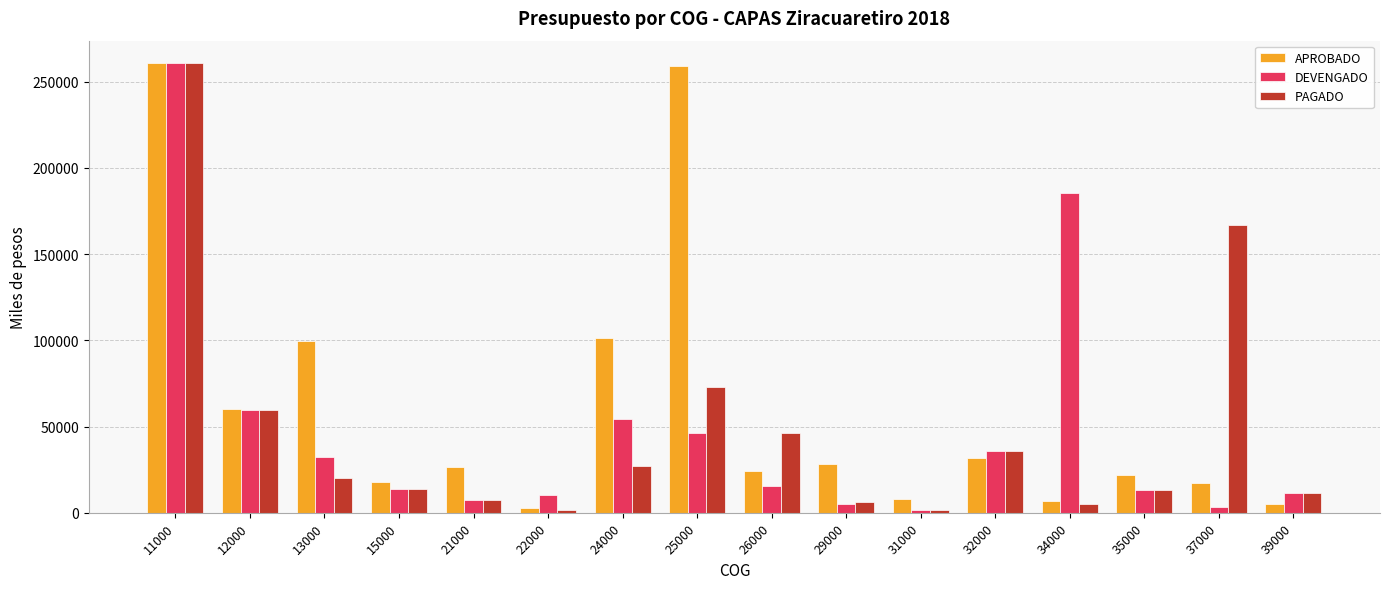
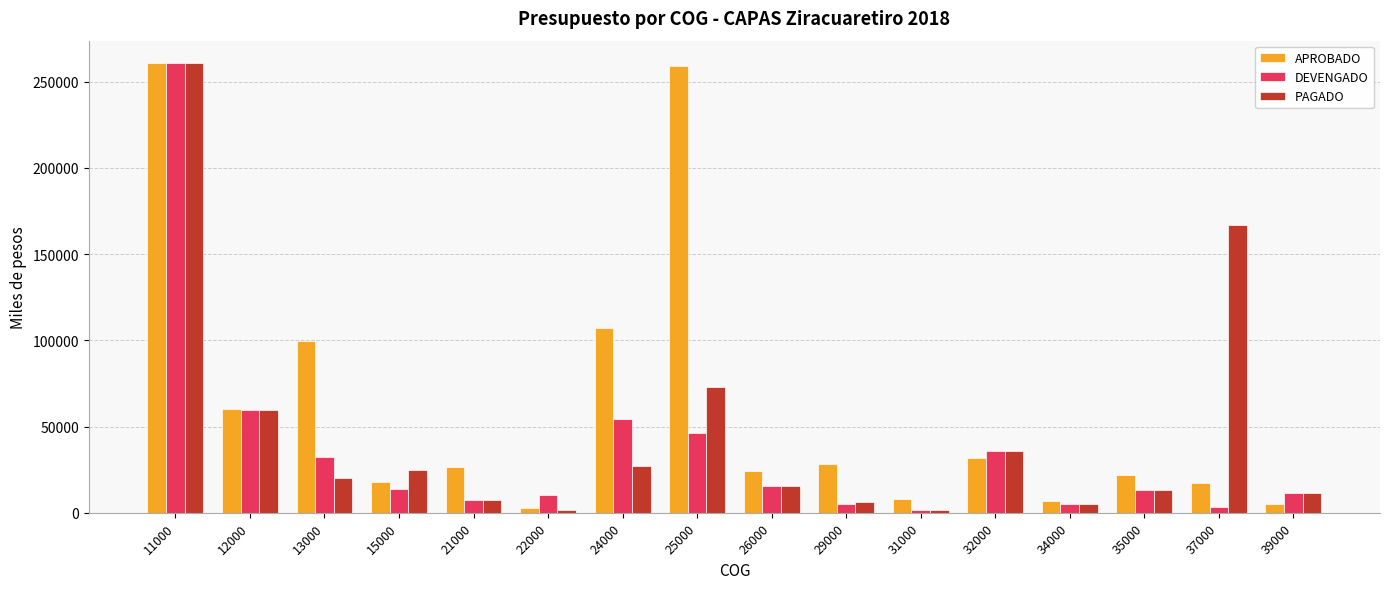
PAGADO, 15000: 14000 -> 25000
APROBADO, 24000: 101000 -> 107000
PAGADO, 26000: 46000 -> 16000
DEVENGADO, 34000: 185000 -> 5000
